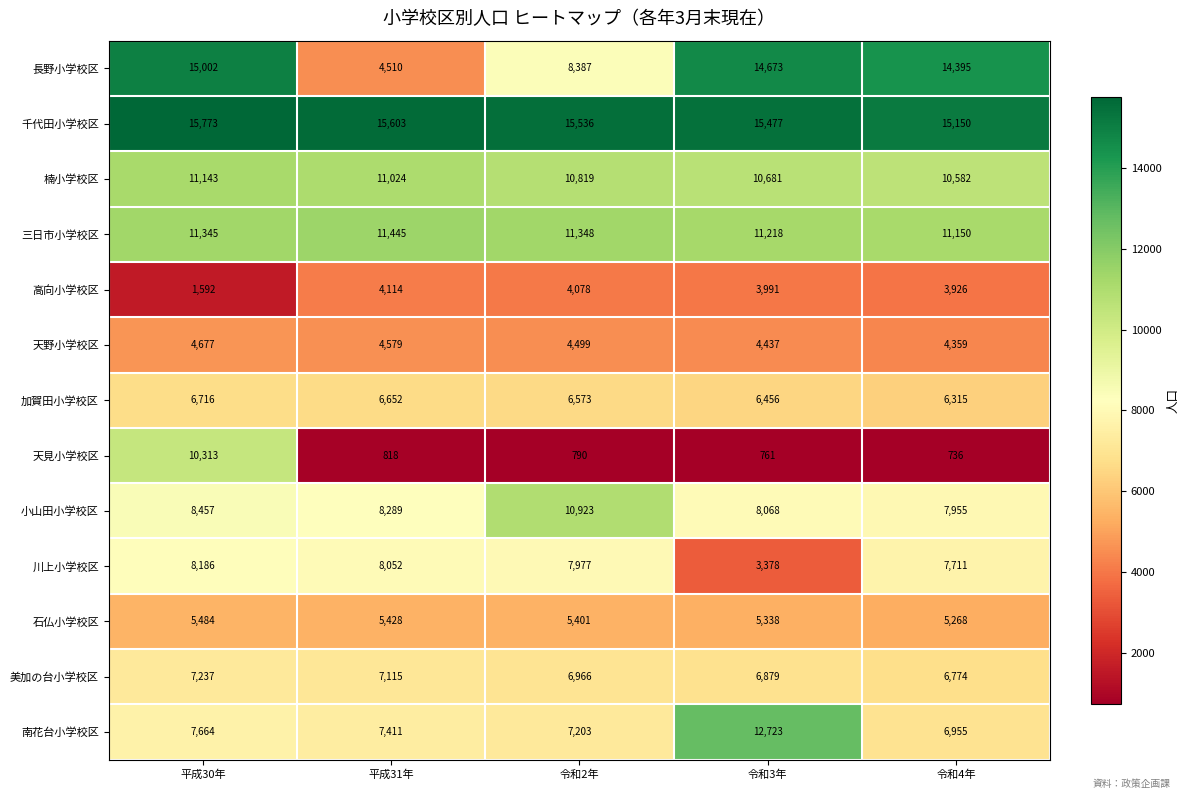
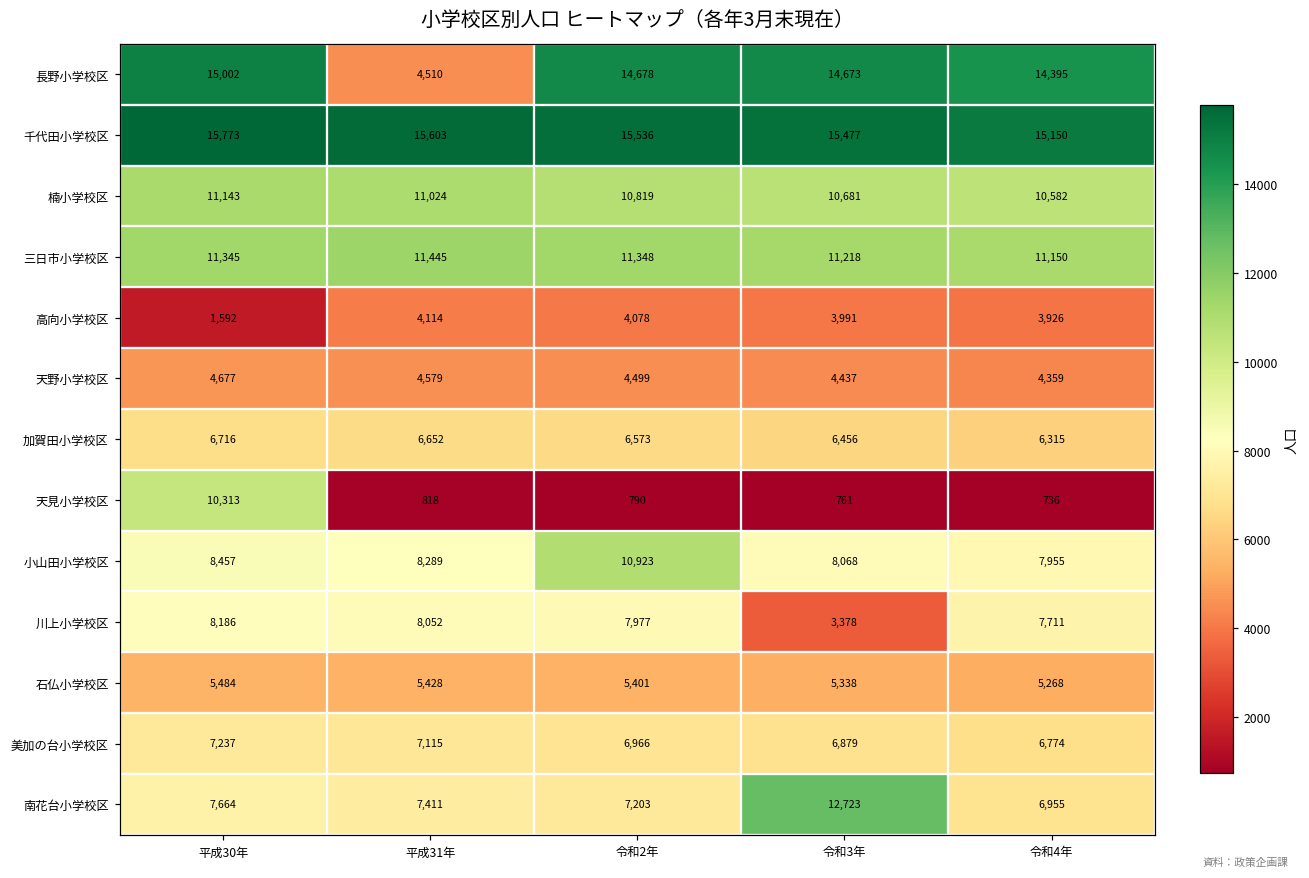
長野小学校区, 令和2年: 8,387 -> 14,678
